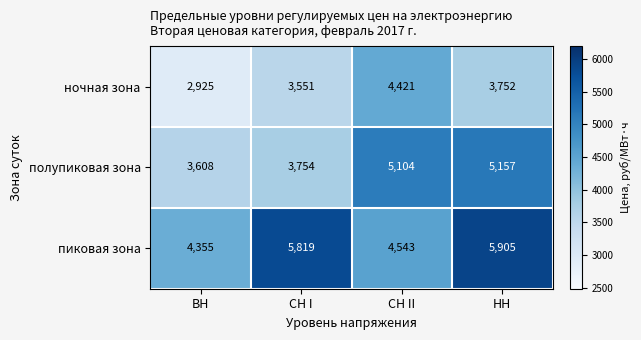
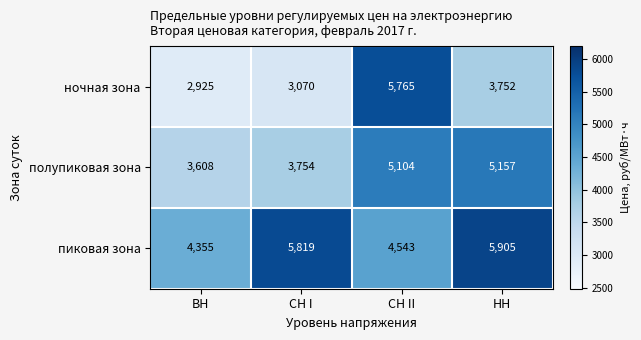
ночная зона, СН I: 3,551 -> 3,070
ночная зона, СН II: 4,421 -> 5,765
